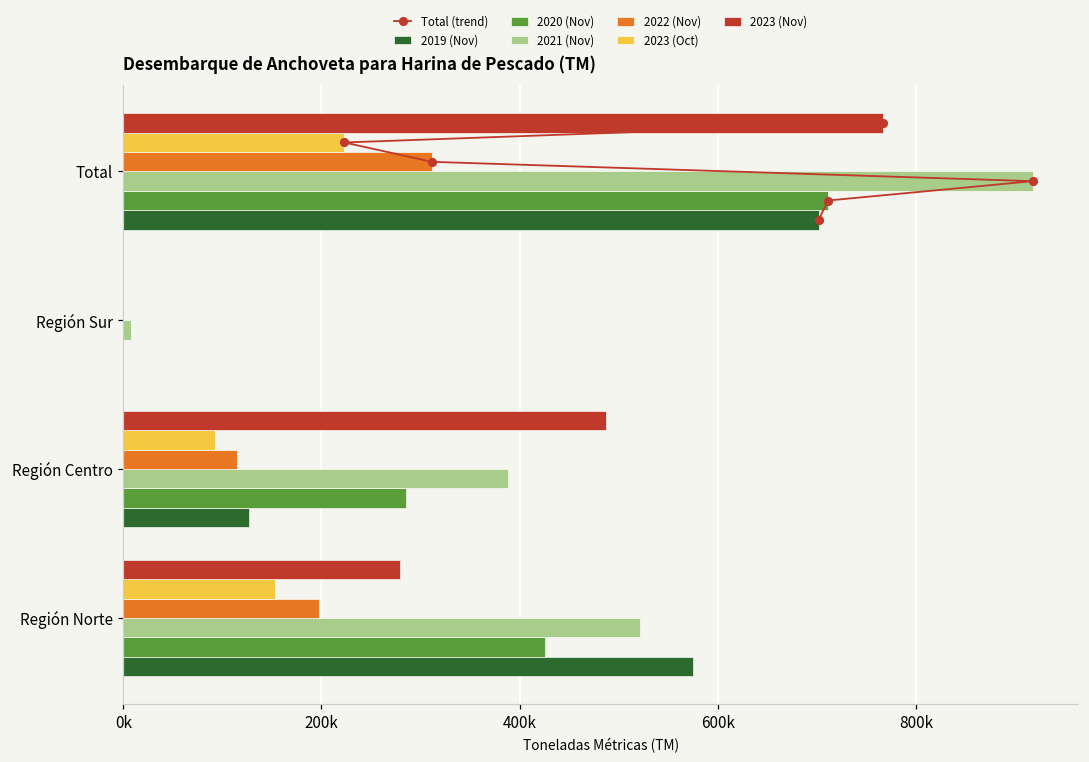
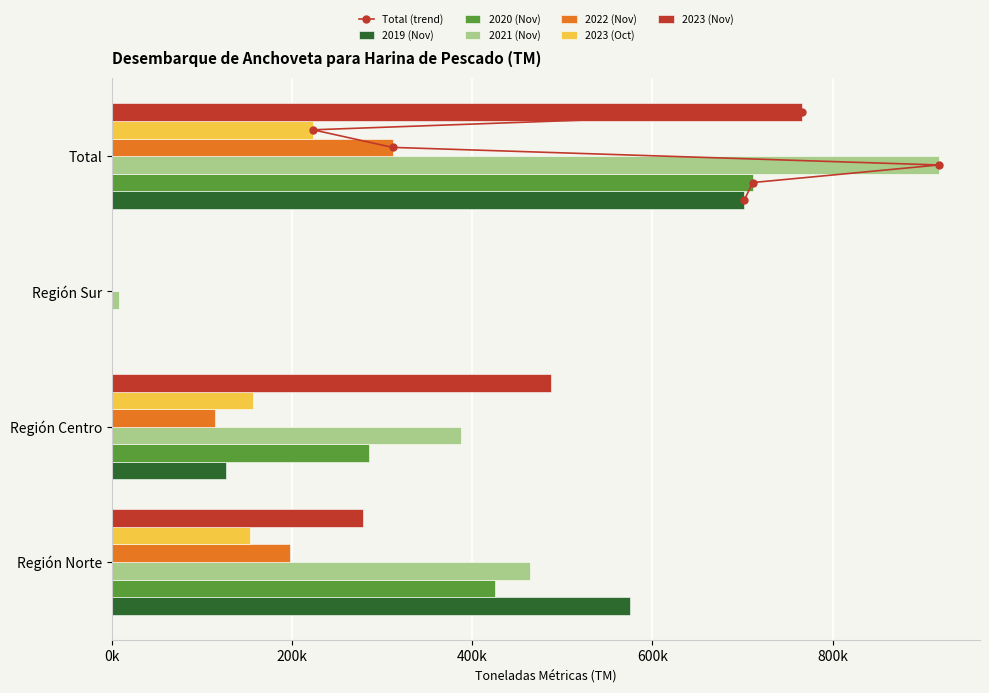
2023 (Oct), Región Centro: 90000 -> 160000
2021 (Nov), Región Norte: 520000 -> 460000
